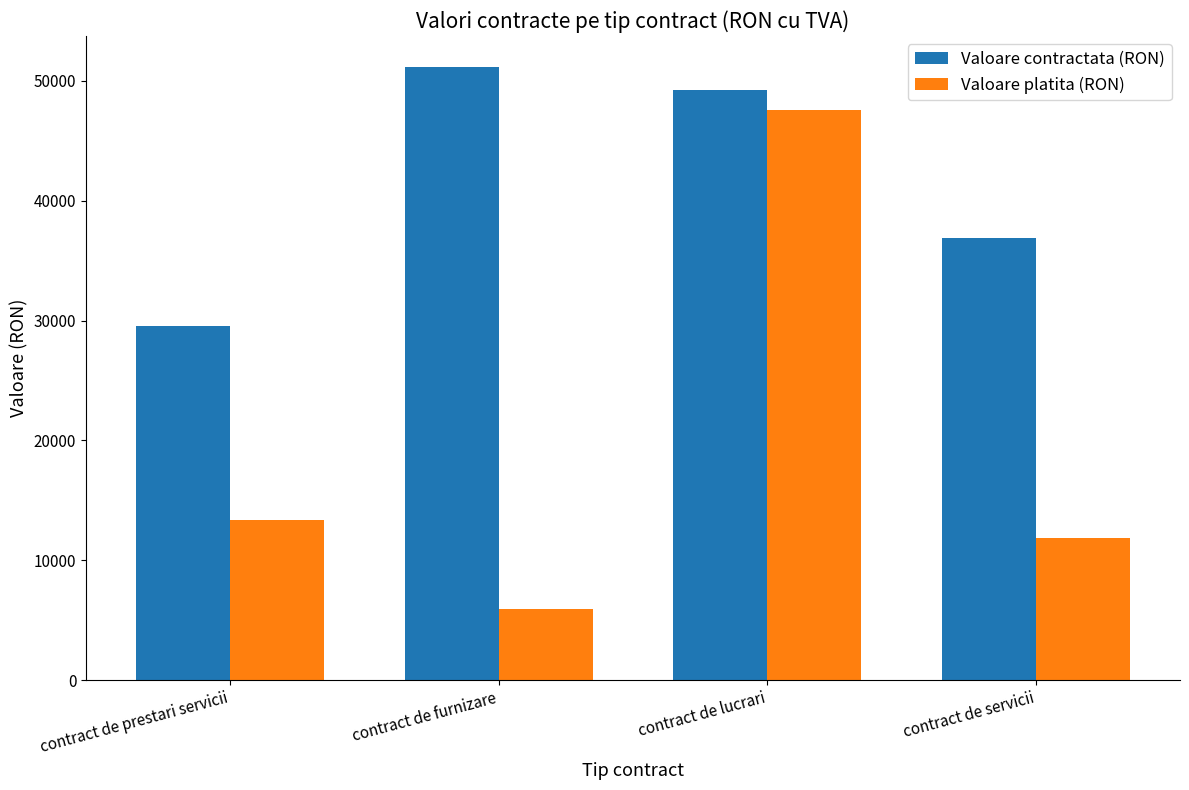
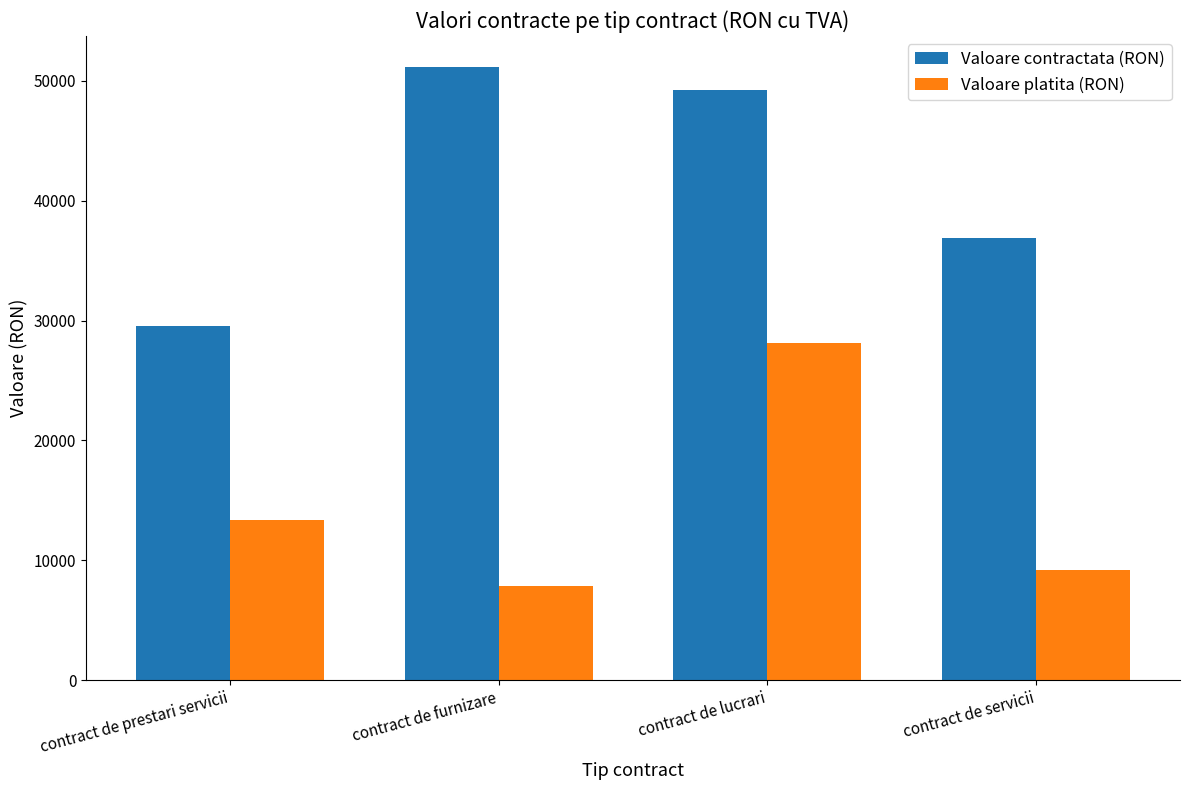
Valoare platita (RON), contract de furnizare: 6000 -> 7800
Valoare platita (RON), contract de lucrari: 47600 -> 28200
Valoare platita (RON), contract de servicii: 11900 -> 9200
